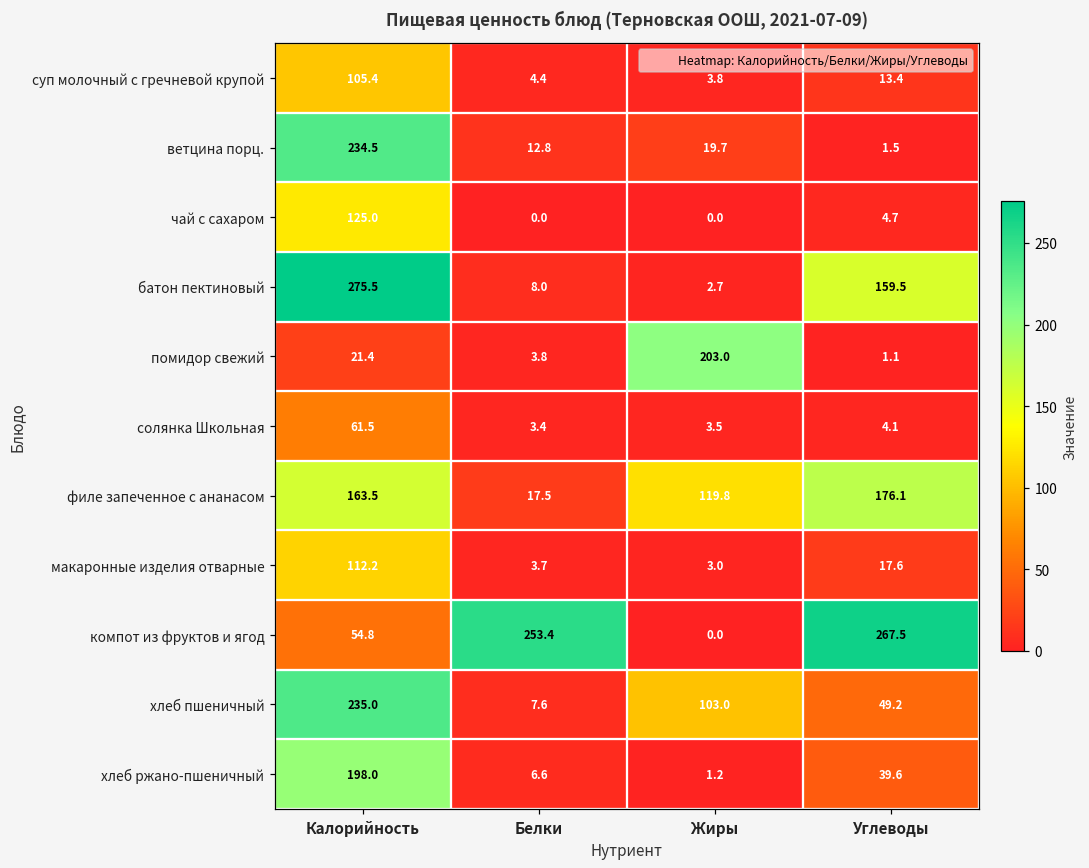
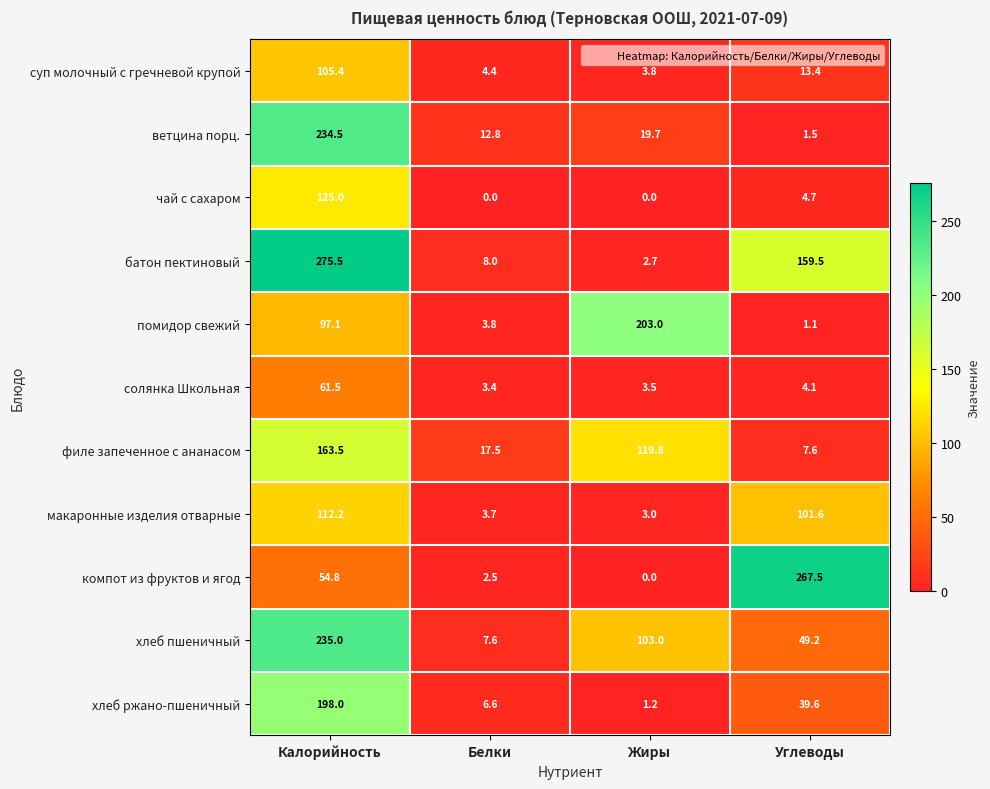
помидор свежий, Калорийность: 21.4 -> 97.1
филе запеченное с ананасом, Углеводы: 176.1 -> 7.6
макаронные изделия отварные, Углеводы: 17.6 -> 101.6
компот из фруктов и ягод, Белки: 253.4 -> 2.5
